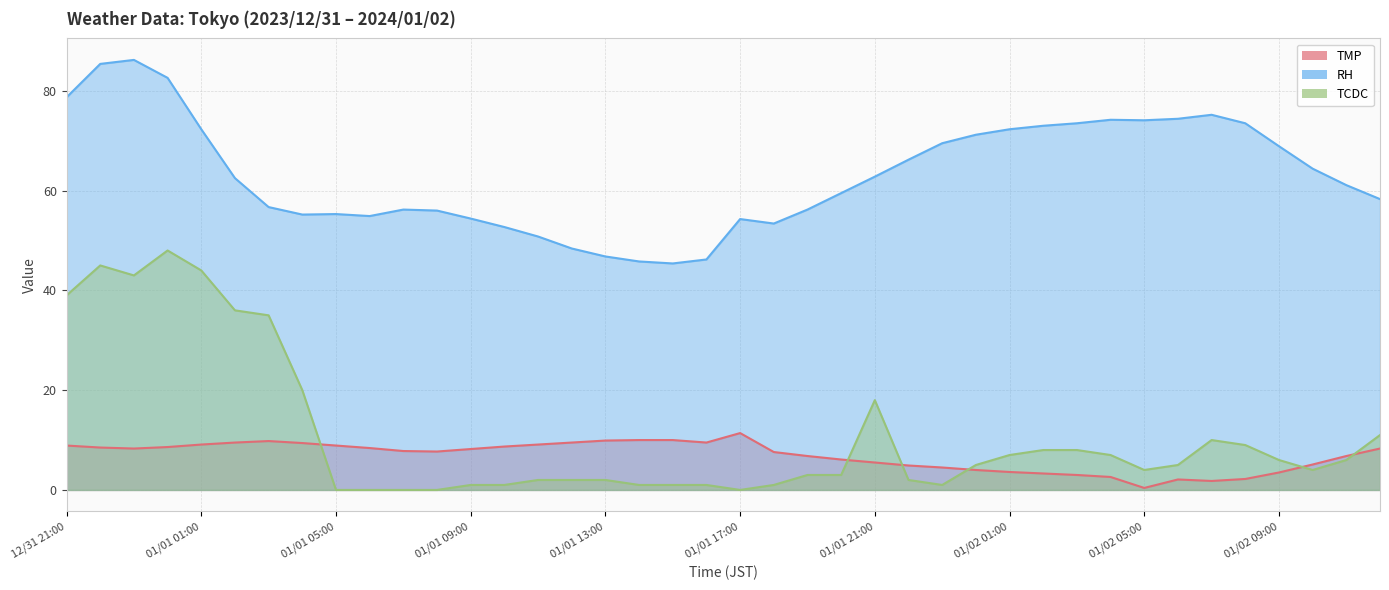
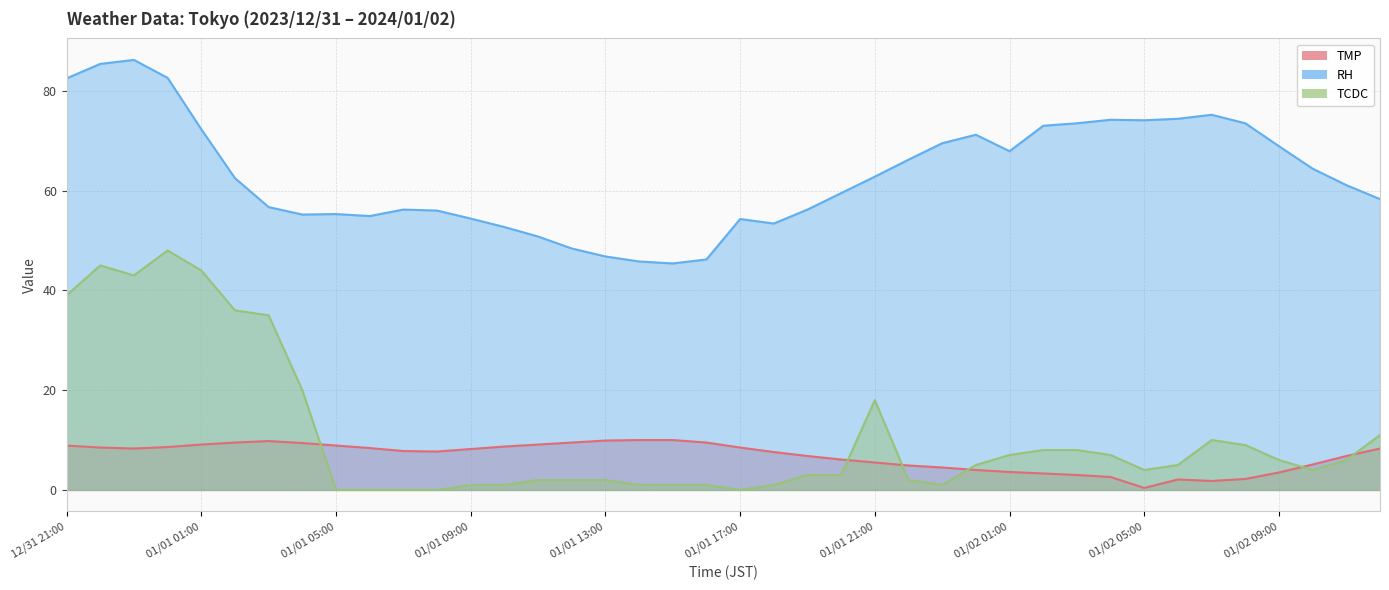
RH, 12/31 21:00: 79 -> 83
TMP, 01/01 17:00: 11 -> 9
RH, 01/02 01:00: 72 -> 68
